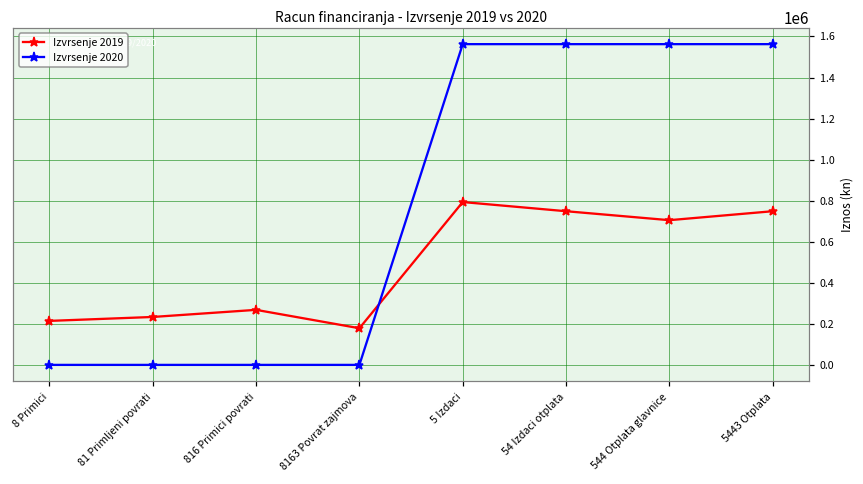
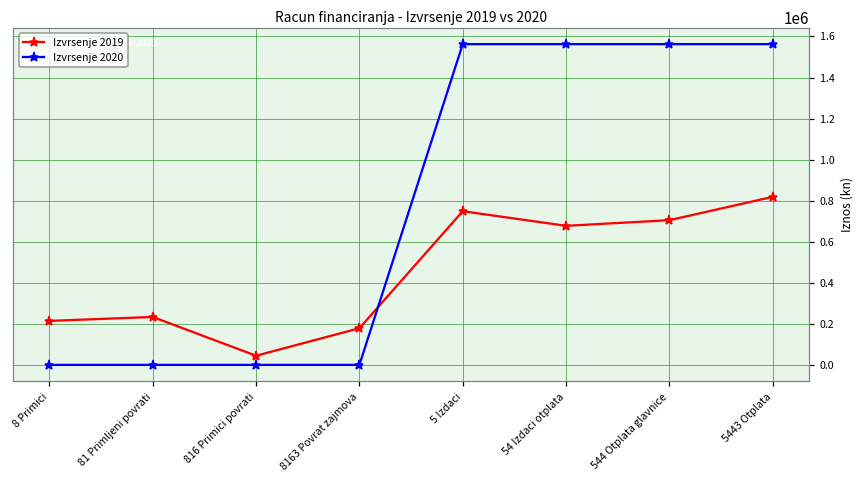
Izvrsenje 2019, 816 Primici povrati: 270000 -> 50000
Izvrsenje 2019, 5 Izdaci: 790000 -> 750000
Izvrsenje 2019, 54 Izdaci otplata: 750000 -> 680000
Izvrsenje 2019, 5443 Otplata: 750000 -> 820000
